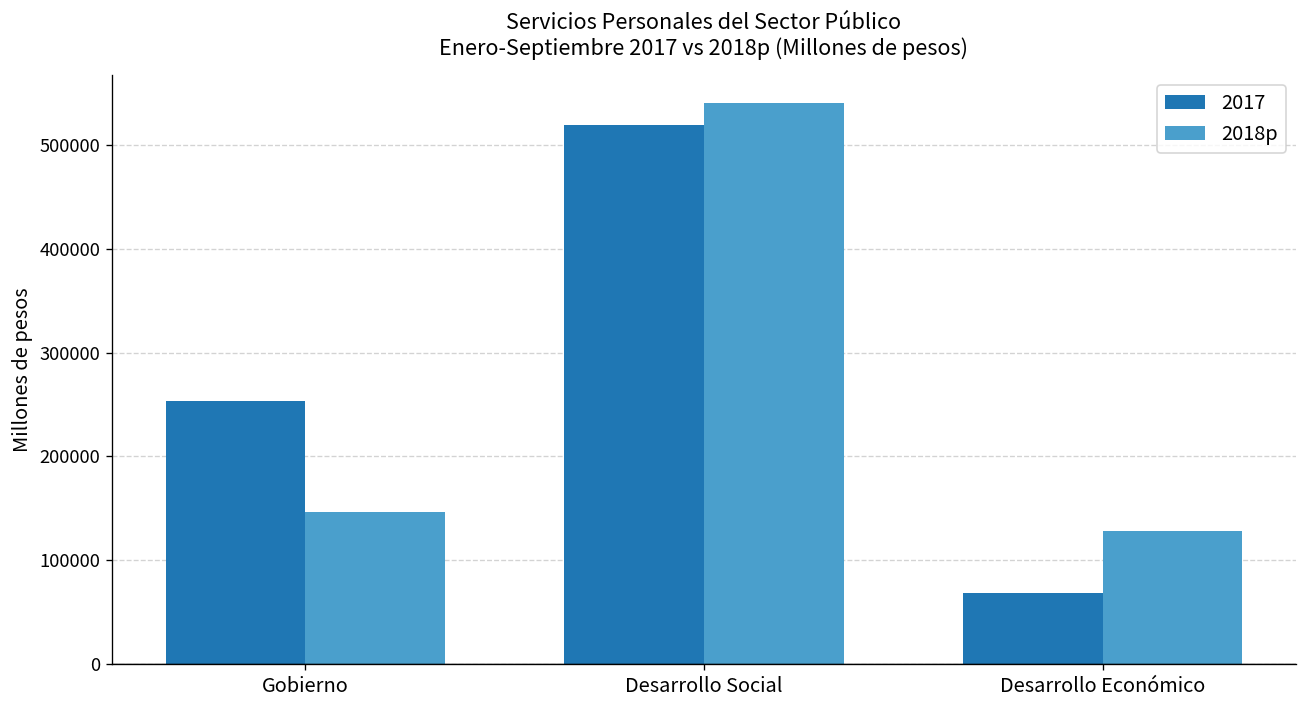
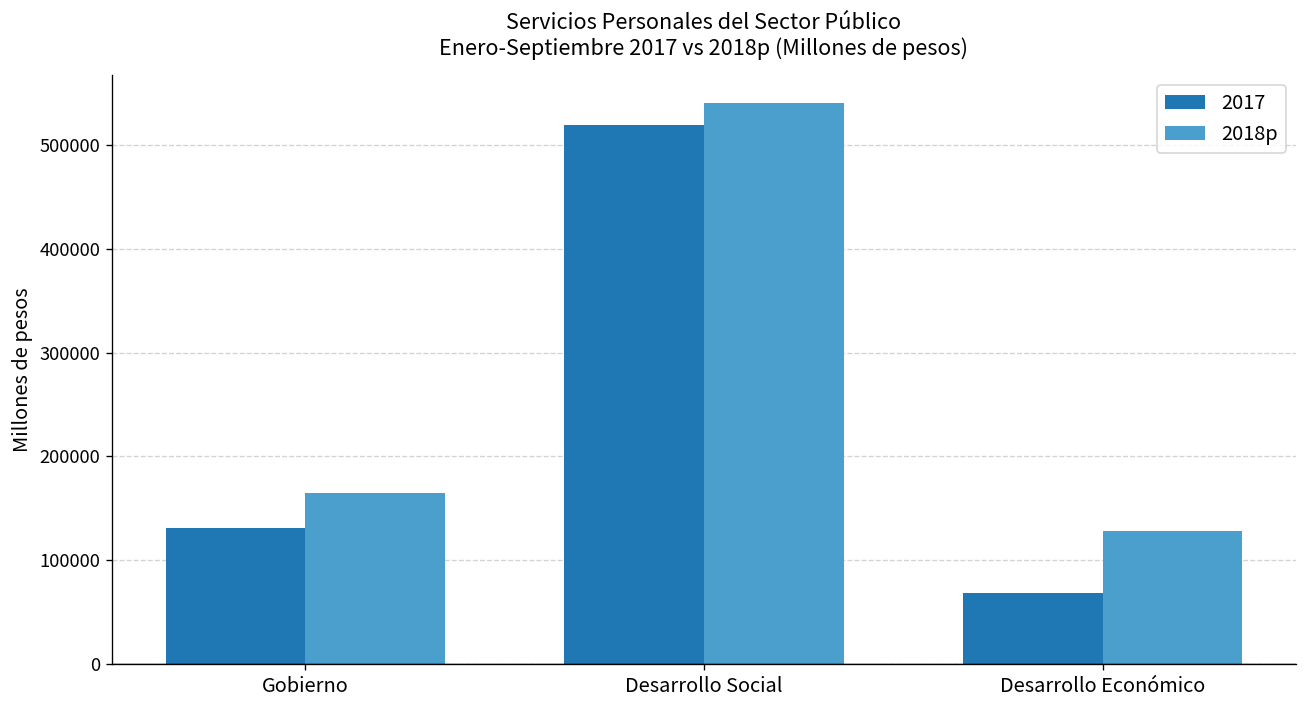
2017, Gobierno: 250000 -> 130000
2018p, Gobierno: 150000 -> 160000
